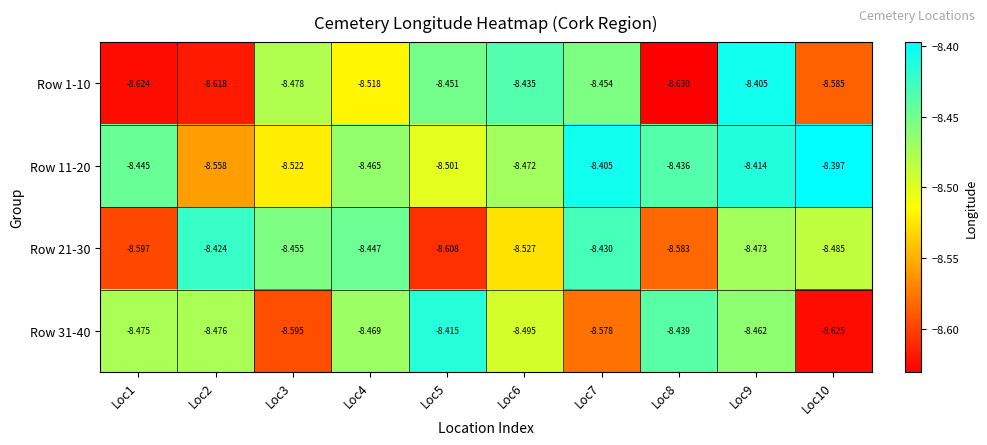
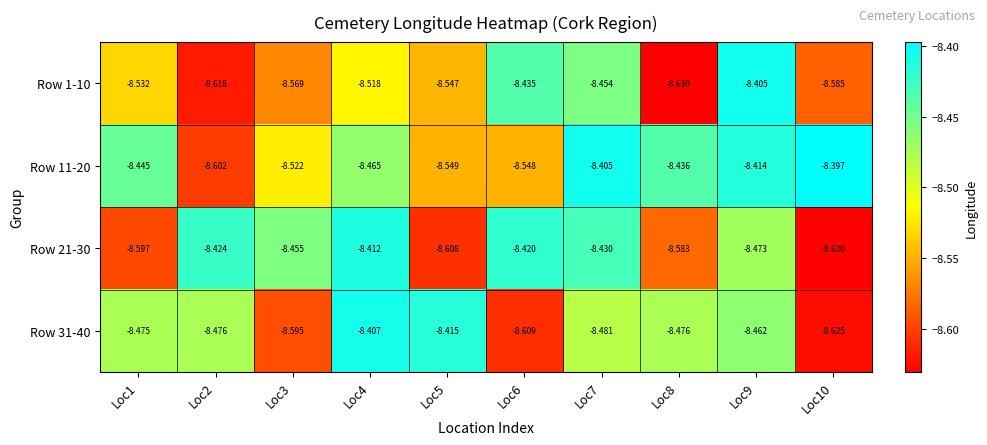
Row 1-10, Loc1: -8.624 -> -8.532
Row 1-10, Loc3: -8.478 -> -8.569
Row 1-10, Loc5: -8.451 -> -8.547
Row 11-20, Loc2: -8.558 -> -8.602
Row 11-20, Loc5: -8.501 -> -8.549
Row 11-20, Loc6: -8.472 -> -8.548
Row 21-30, Loc4: -8.447 -> -8.412
Row 21-30, Loc6: -8.527 -> -8.420
Row 21-30, Loc10: -8.485 -> -8.630
Row 31-40, Loc4: -8.469 -> -8.407
Row 31-40, Loc6: -8.495 -> -8.609
Row 31-40, Loc7: -8.578 -> -8.481
Row 31-40, Loc8: -8.439 -> -8.476
